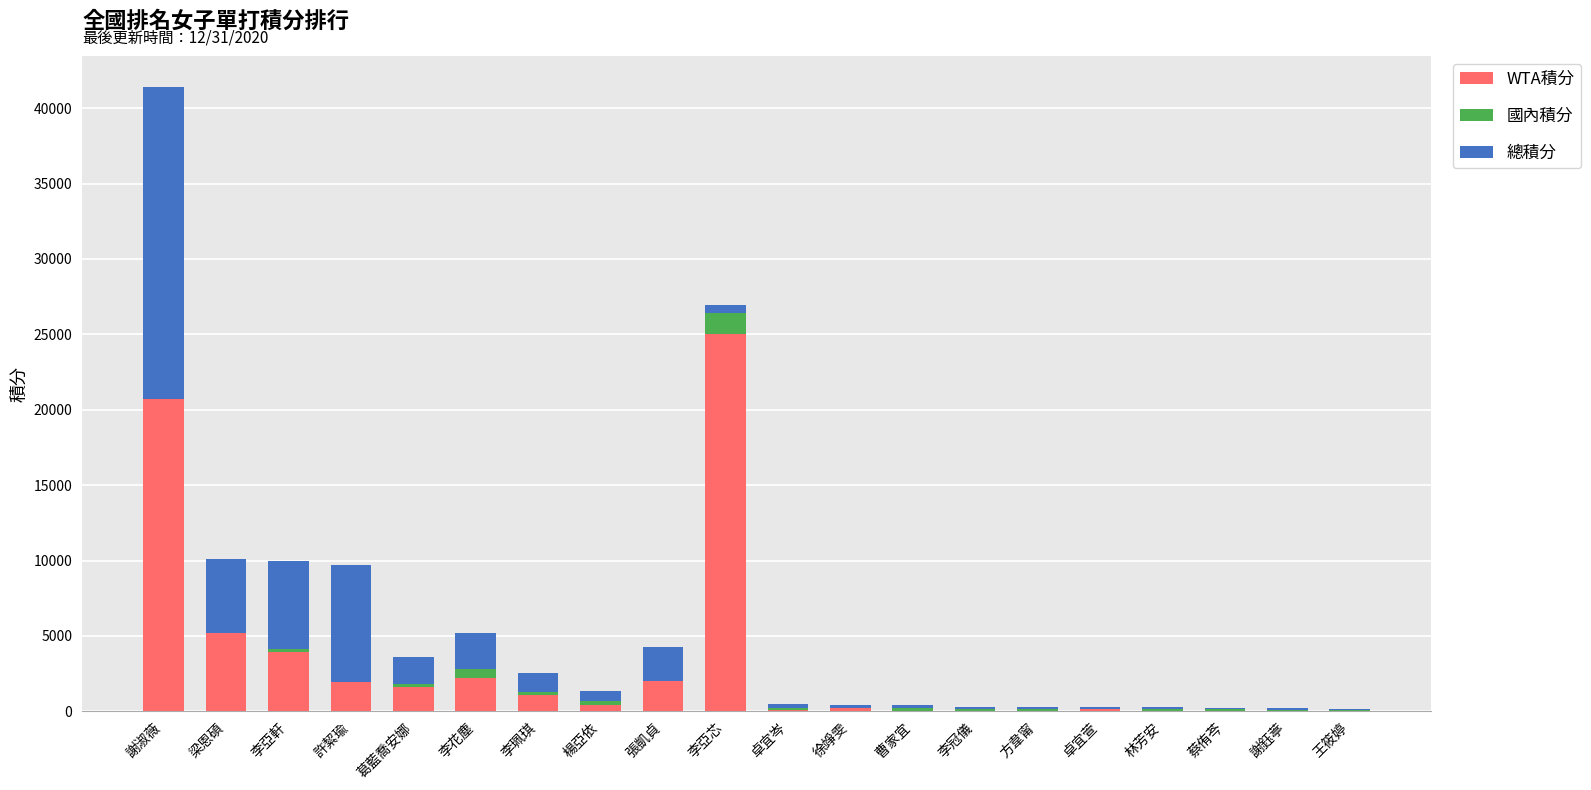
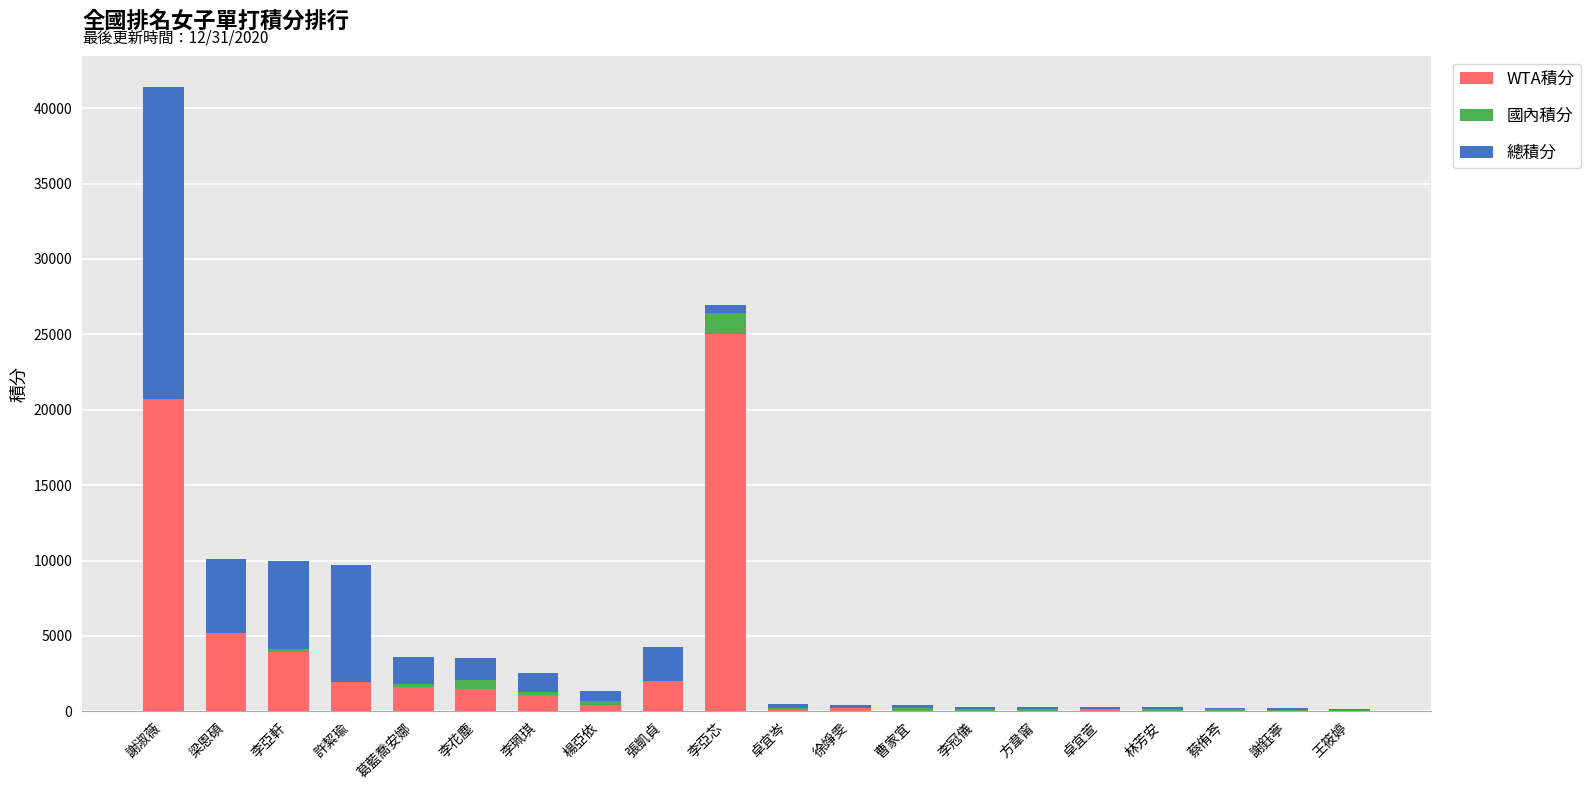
WTA積分, 李花塵: 2200 -> 1500
總積分, 李花塵: 2400 -> 1500
